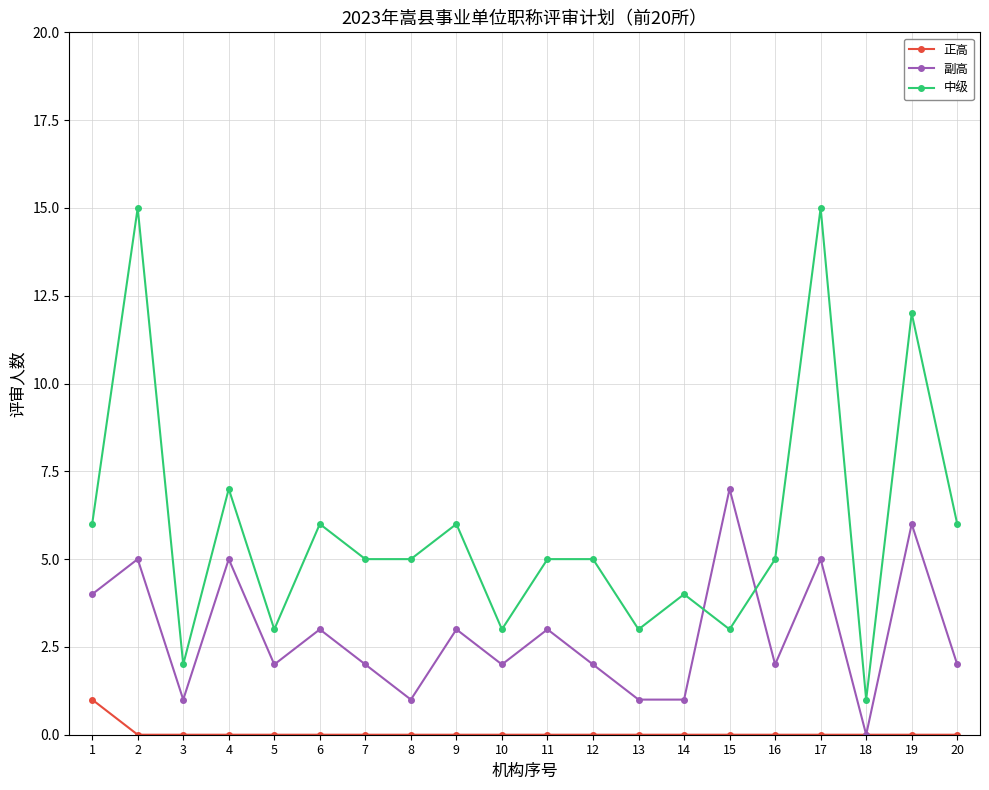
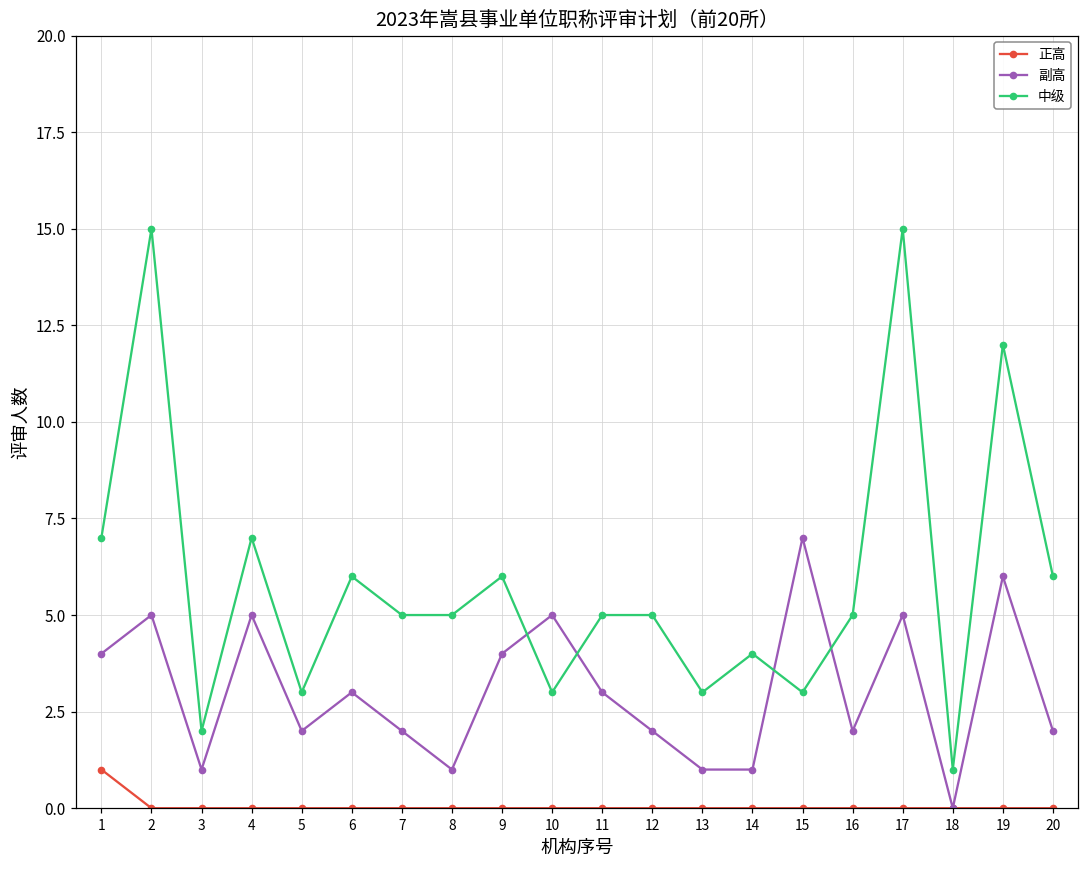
中级, 1: 6 -> 7
副高, 9: 3 -> 4
副高, 10: 2 -> 5
